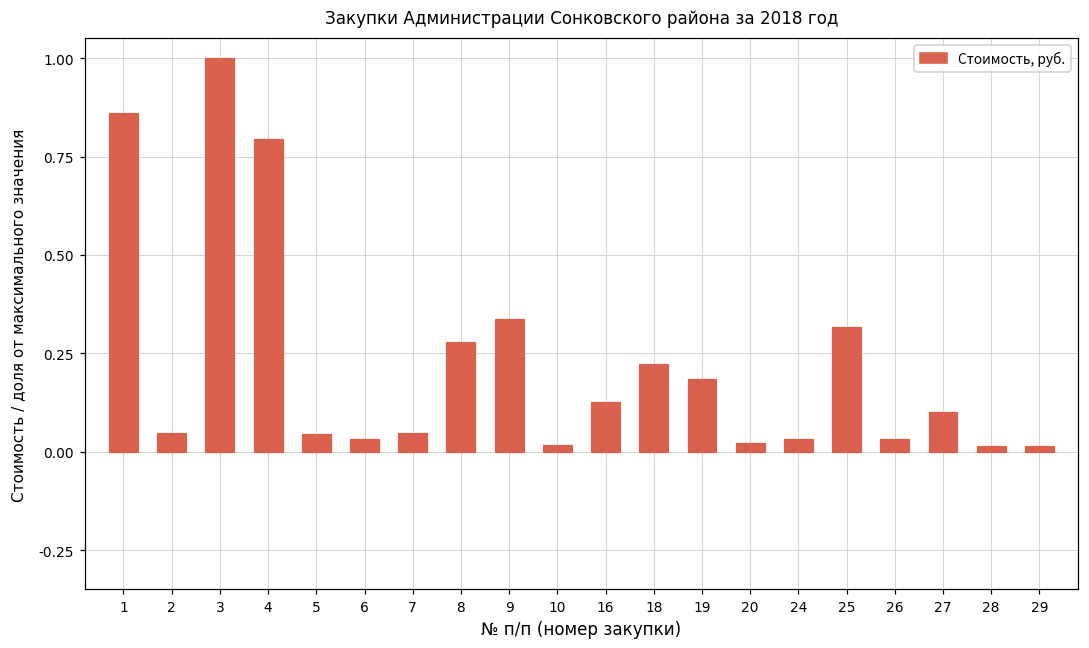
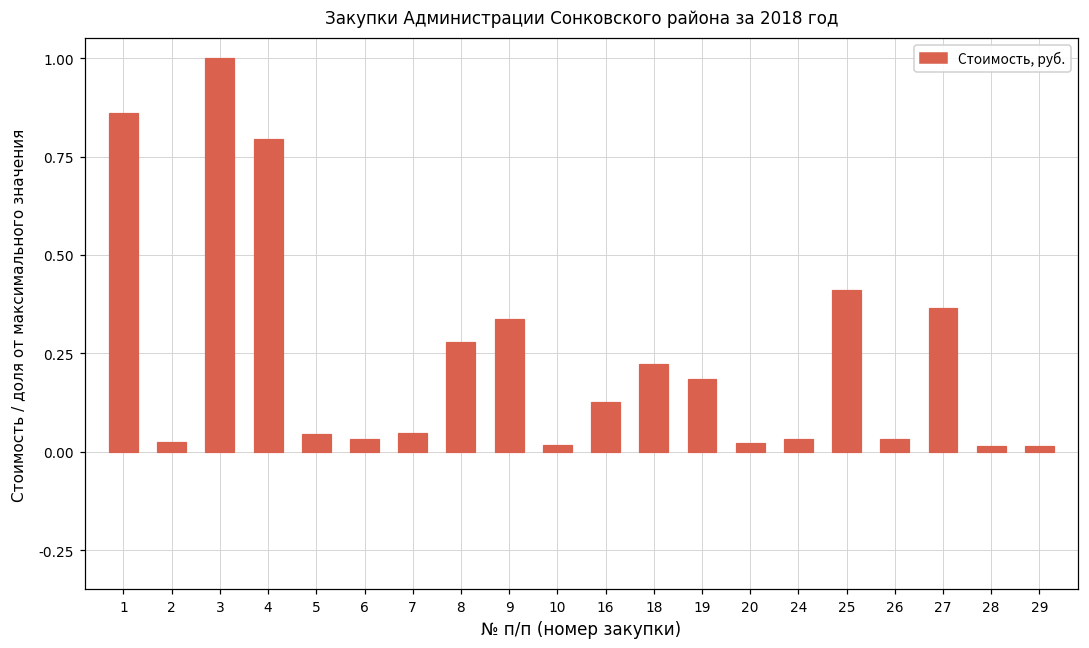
2: 0.05 -> 0.02
25: 0.32 -> 0.41
27: 0.10 -> 0.37
